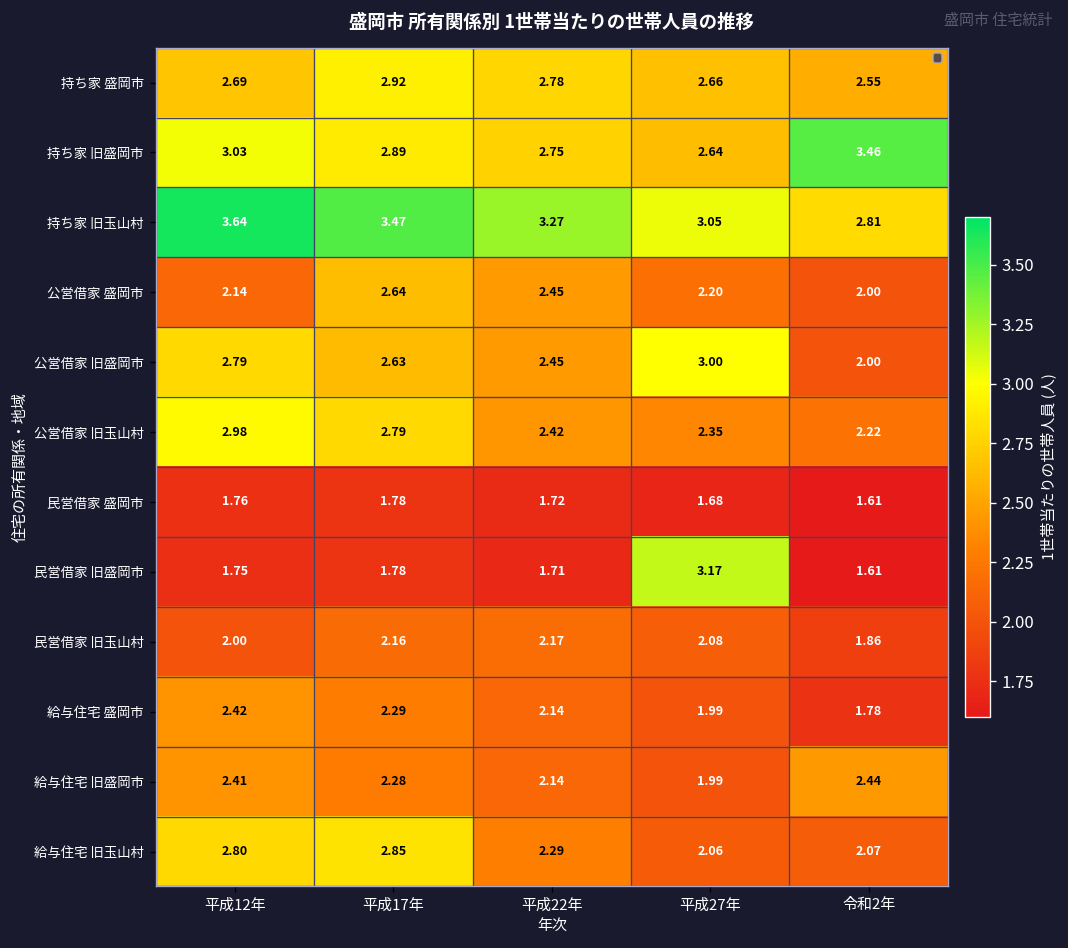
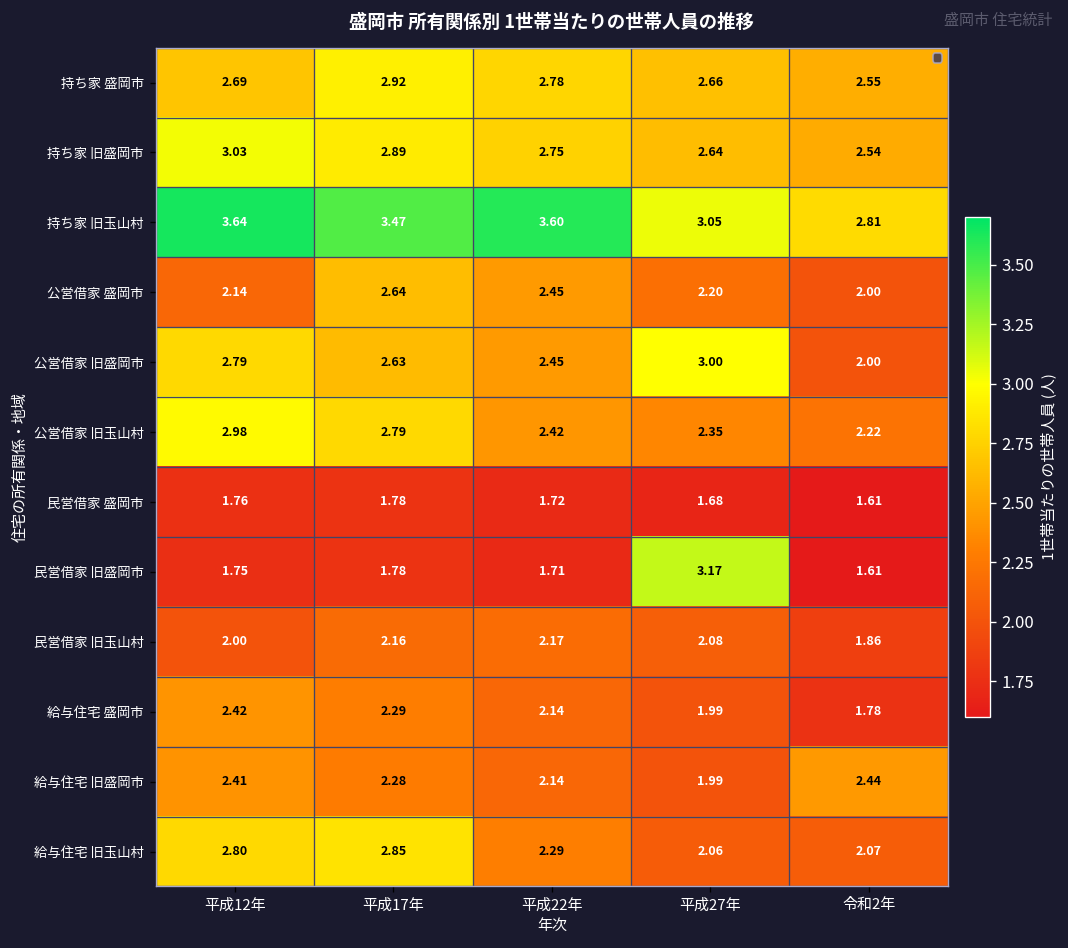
持ち家 旧盛岡市, 令和2年: 3.46 -> 2.54
持ち家 旧玉山村, 平成22年: 3.27 -> 3.60
